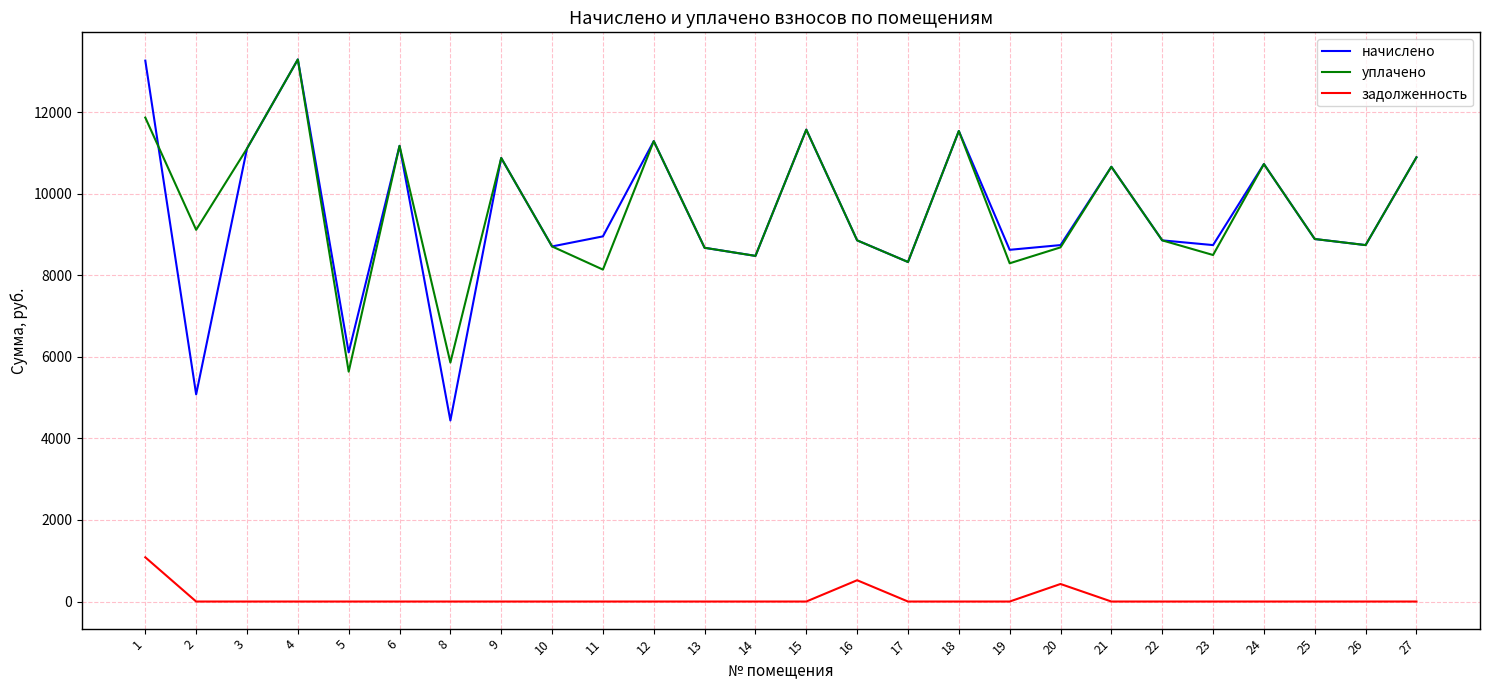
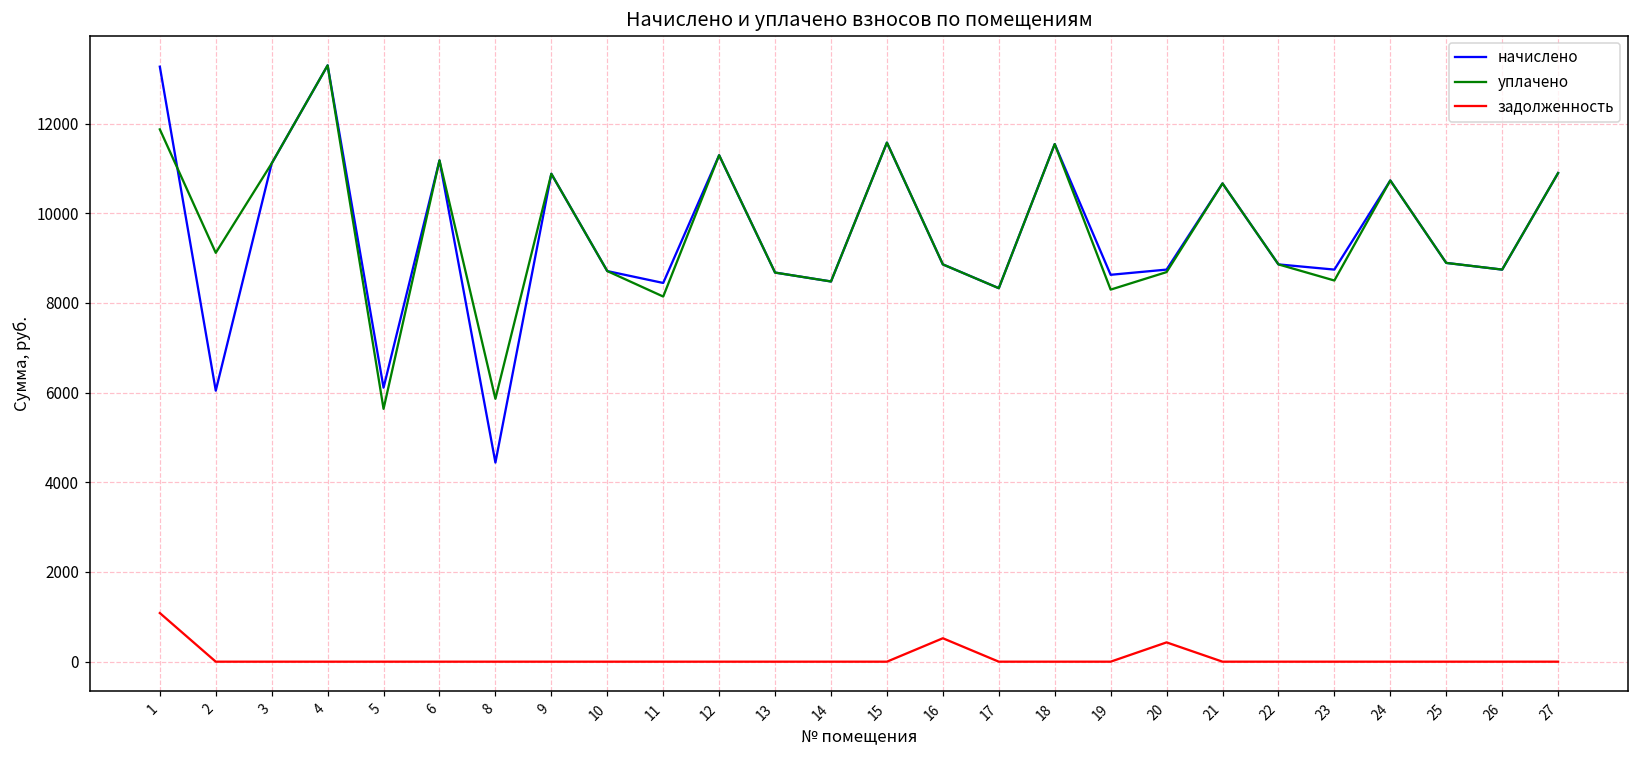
начислено, 2: 5100 -> 6000
начислено, 11: 9000 -> 8400
